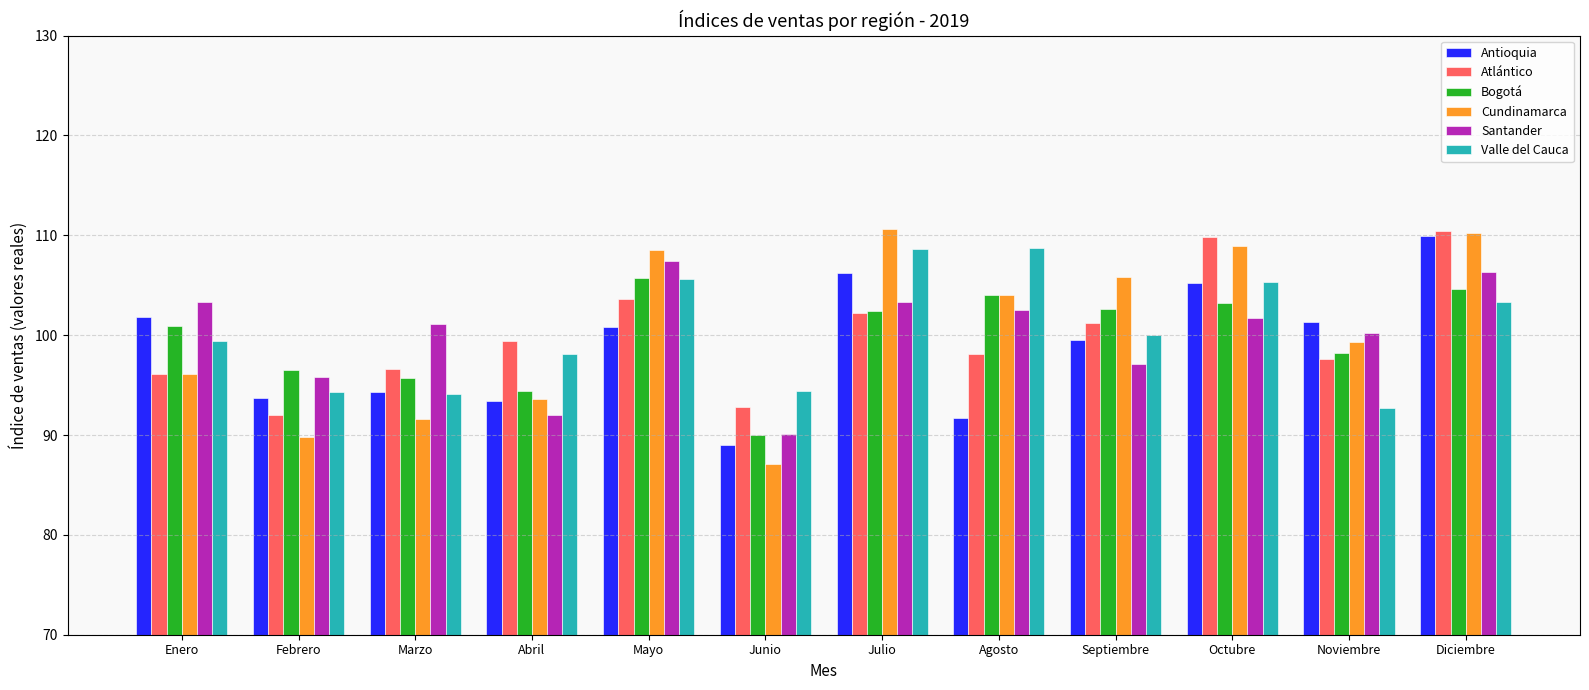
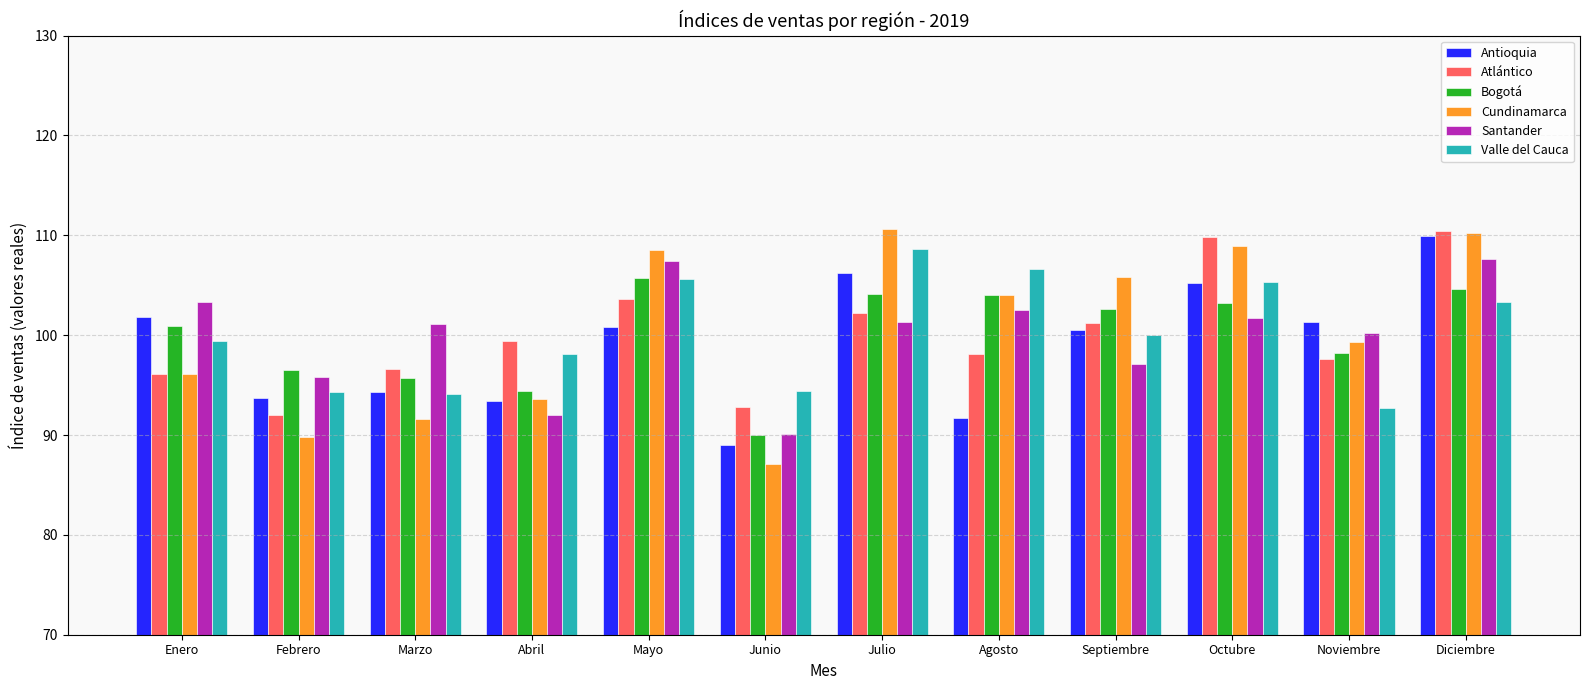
Bogotá, Julio: 102 -> 104
Santander, Julio: 103 -> 101
Valle del Cauca, Agosto: 109 -> 107
Antioquia, Septiembre: 99.5 -> 100.5
Santander, Diciembre: 106 -> 108
